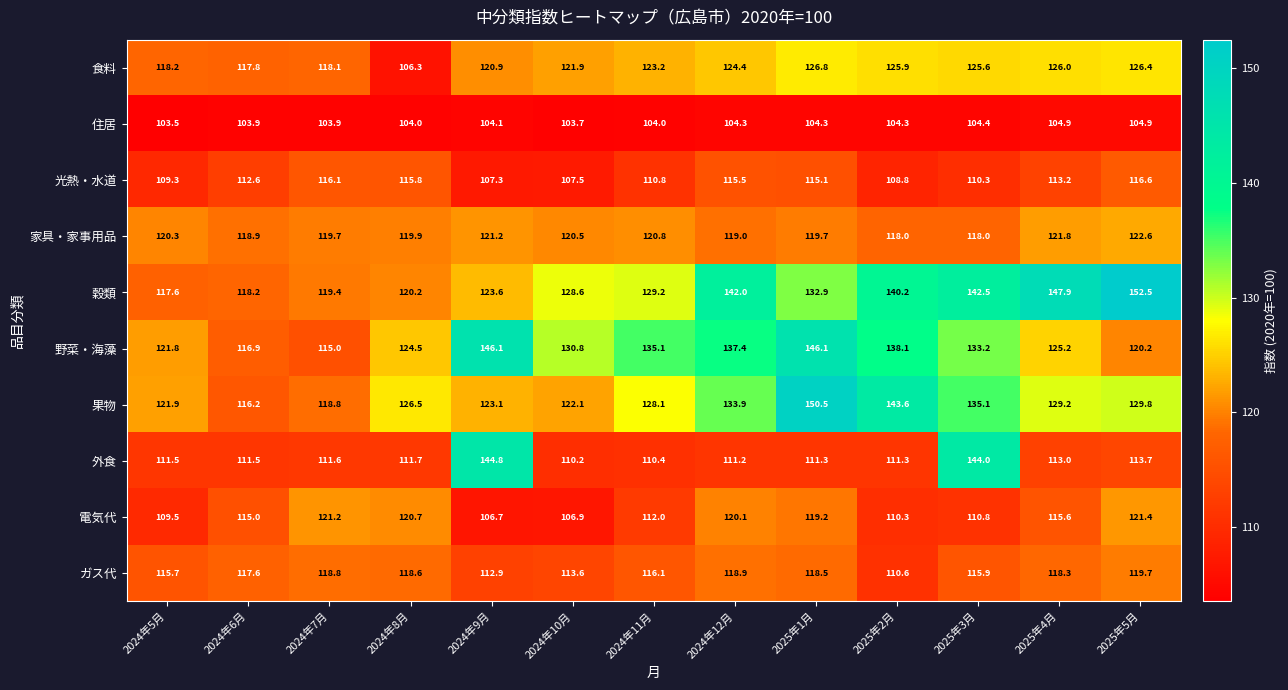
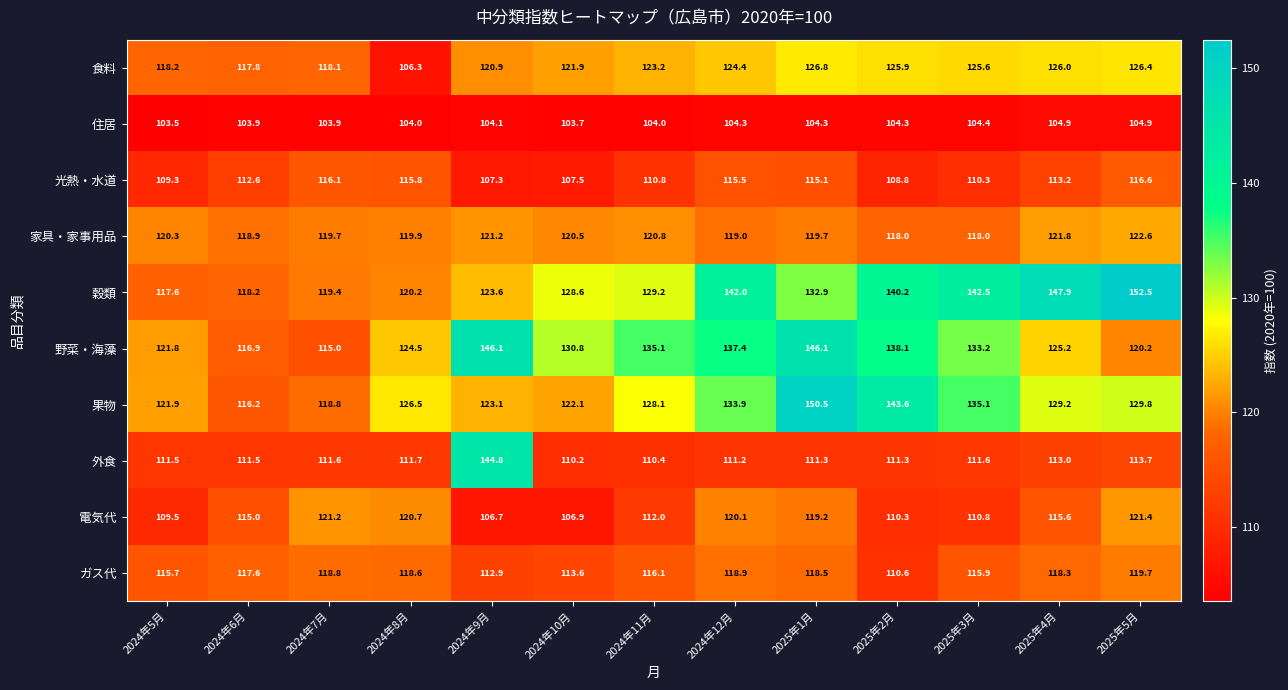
外食, 2025年3月: 144.0 -> 111.6
